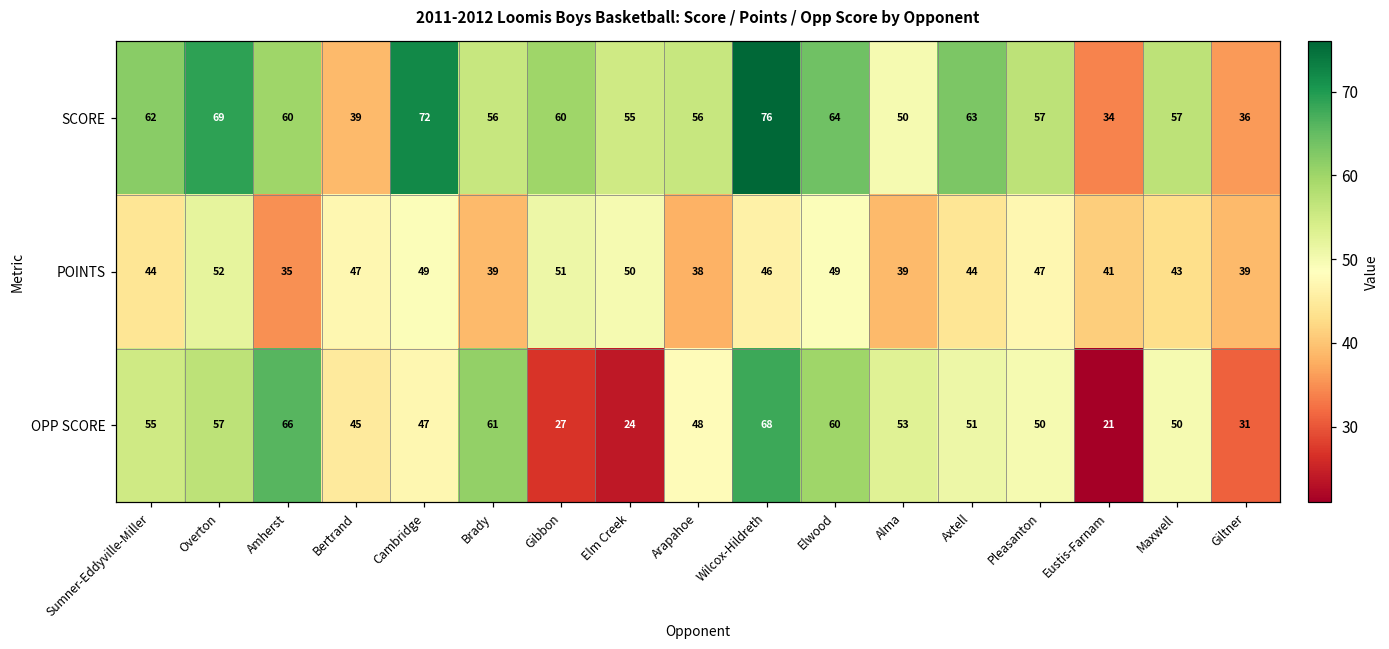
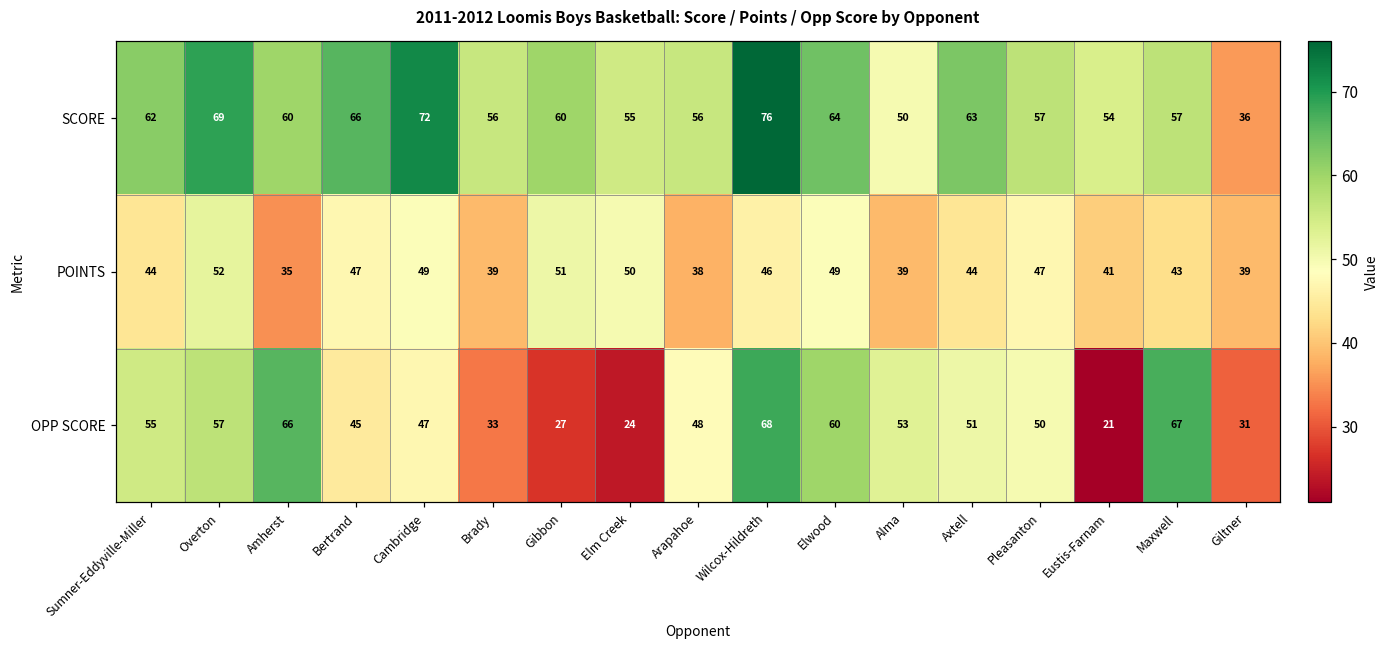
SCORE, Bertrand: 39 -> 66
SCORE, Eustis-Farnam: 34 -> 54
OPP SCORE, Brady: 61 -> 33
OPP SCORE, Maxwell: 50 -> 67
